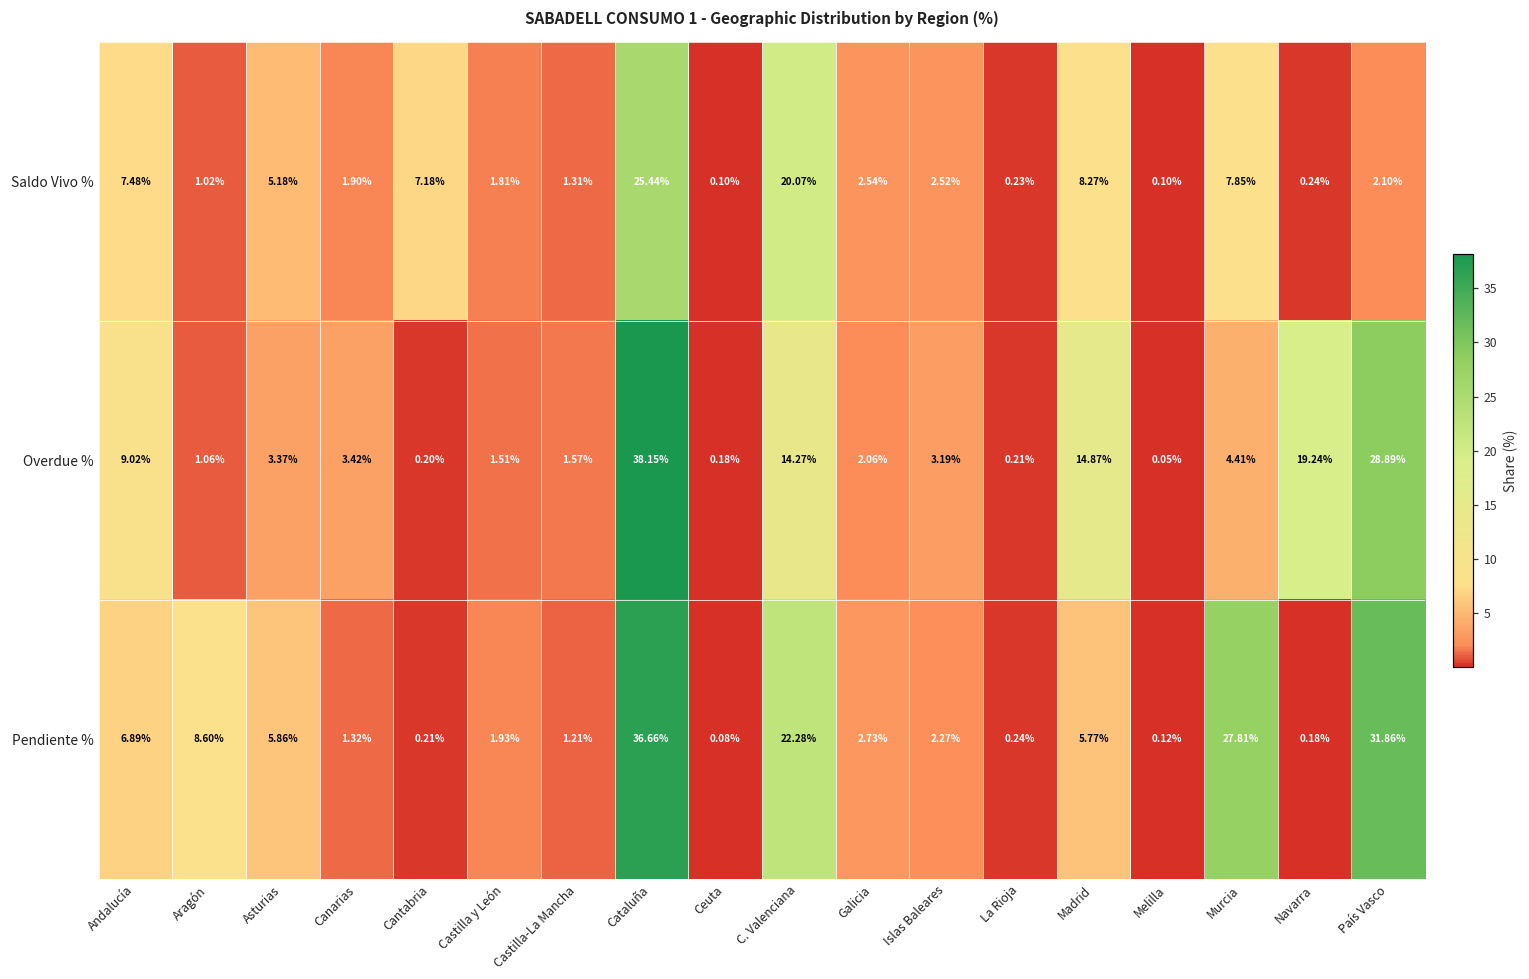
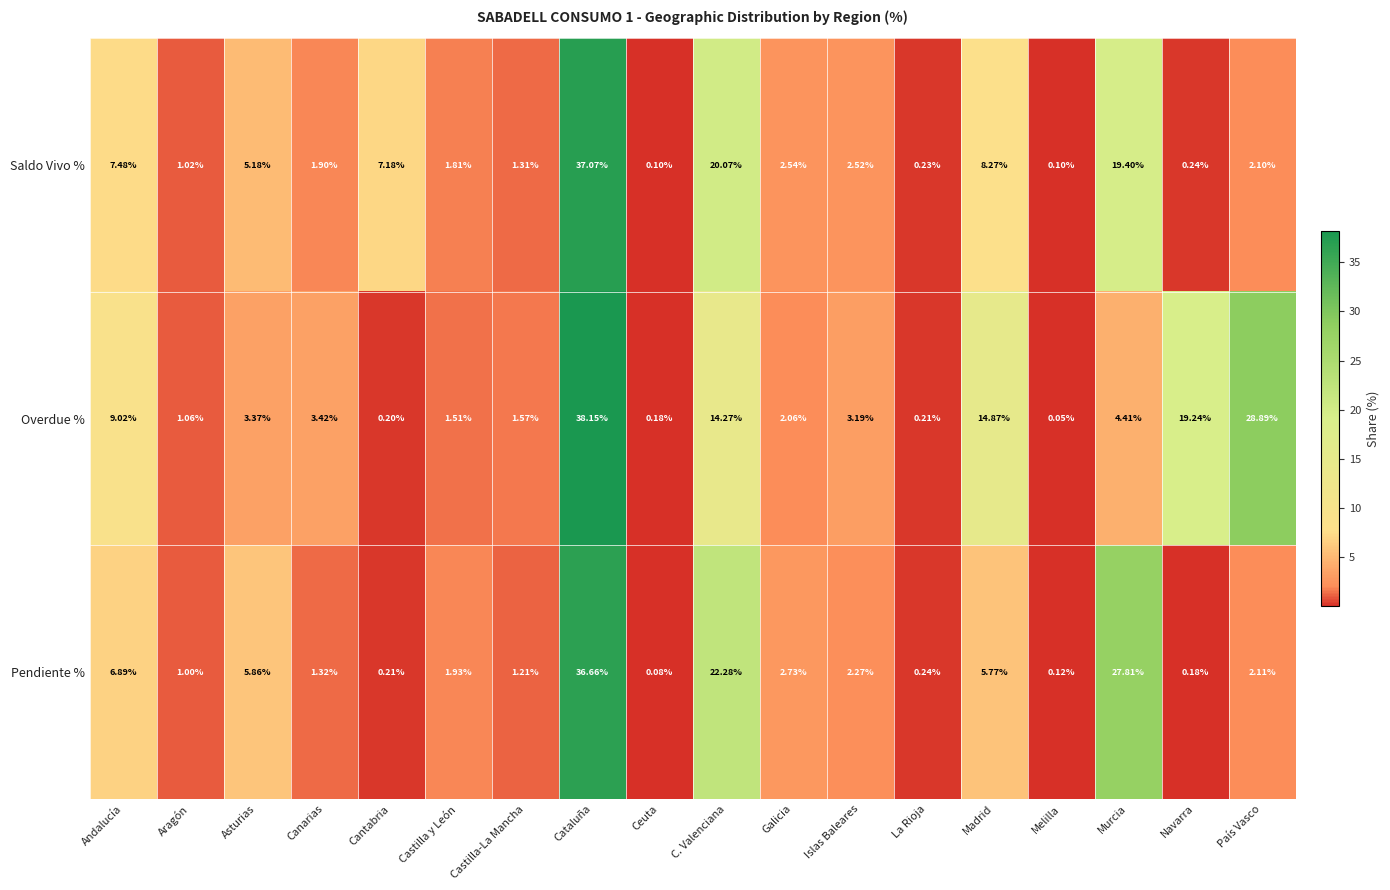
Saldo Vivo %, Cataluña: 25.44% -> 37.07%
Saldo Vivo %, Murcia: 7.85% -> 19.40%
Pendiente %, Aragón: 8.60% -> 1.00%
Pendiente %, País Vasco: 31.86% -> 2.11%
